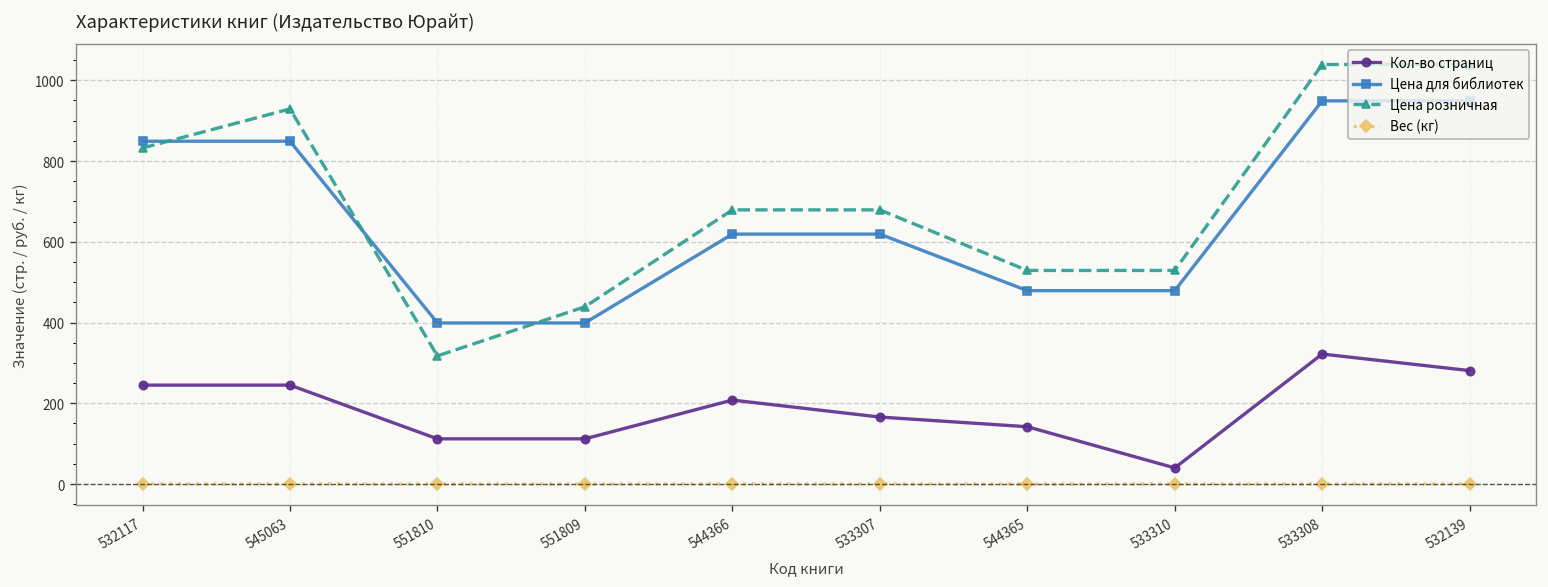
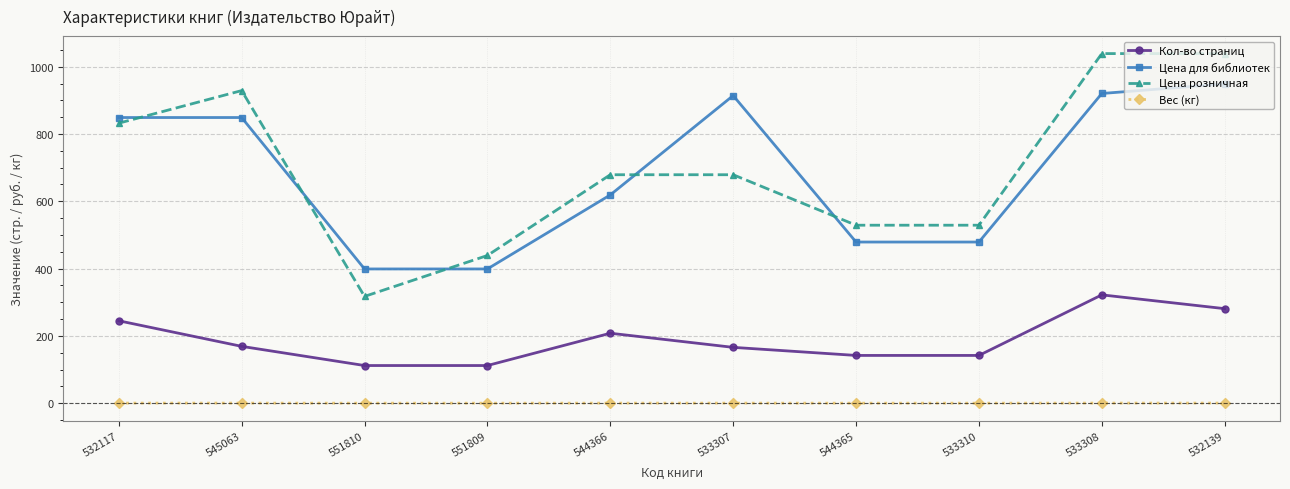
Кол-во страниц, 545063: 250 -> 170
Цена для библиотек, 533307: 620 -> 910
Кол-во страниц, 533310: 40 -> 140
Цена для библиотек, 533308: 950 -> 920
